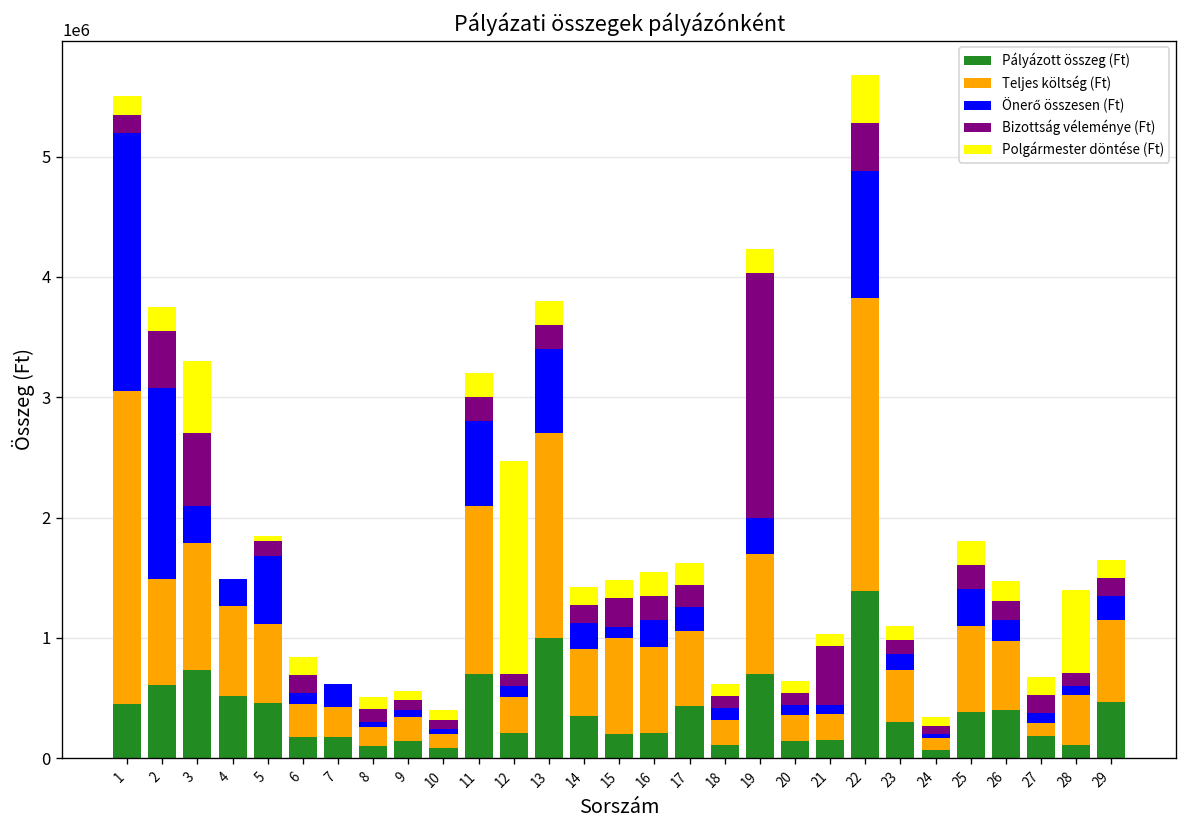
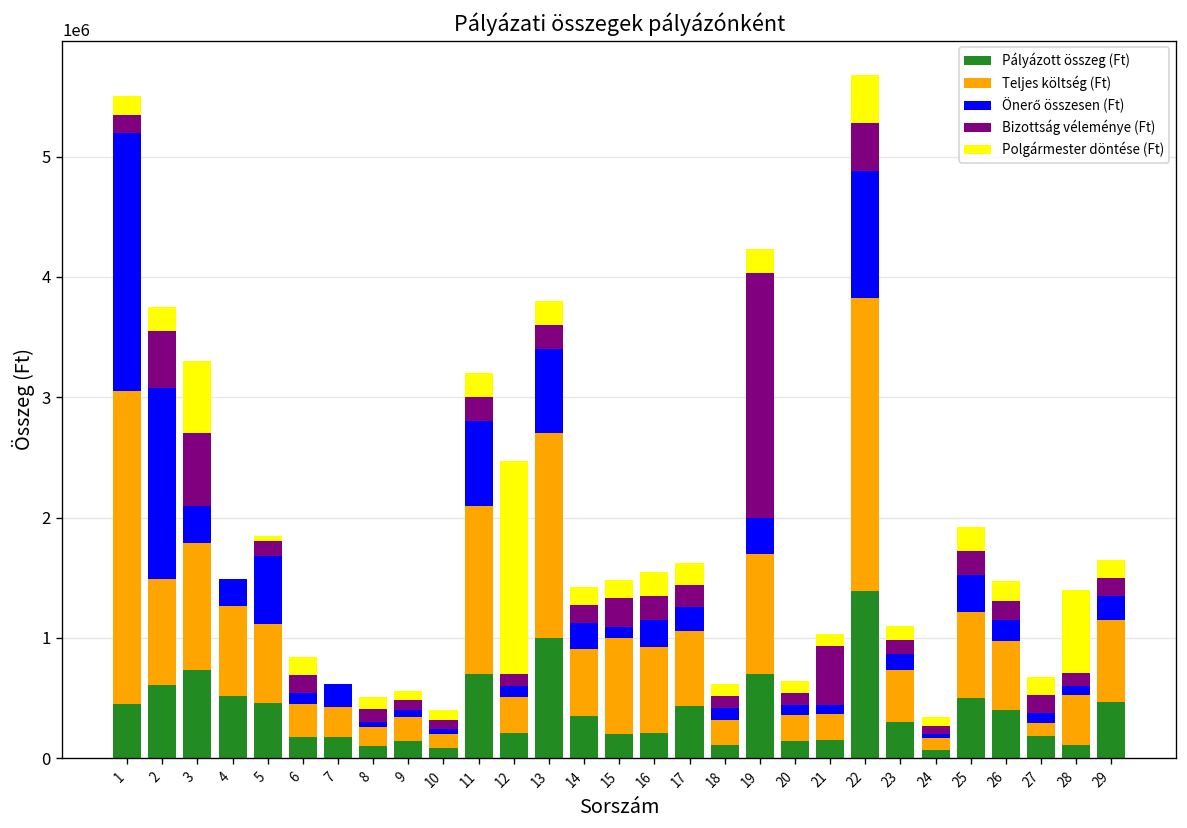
Pályázott összeg (Ft), 25: 390000 -> 500000
